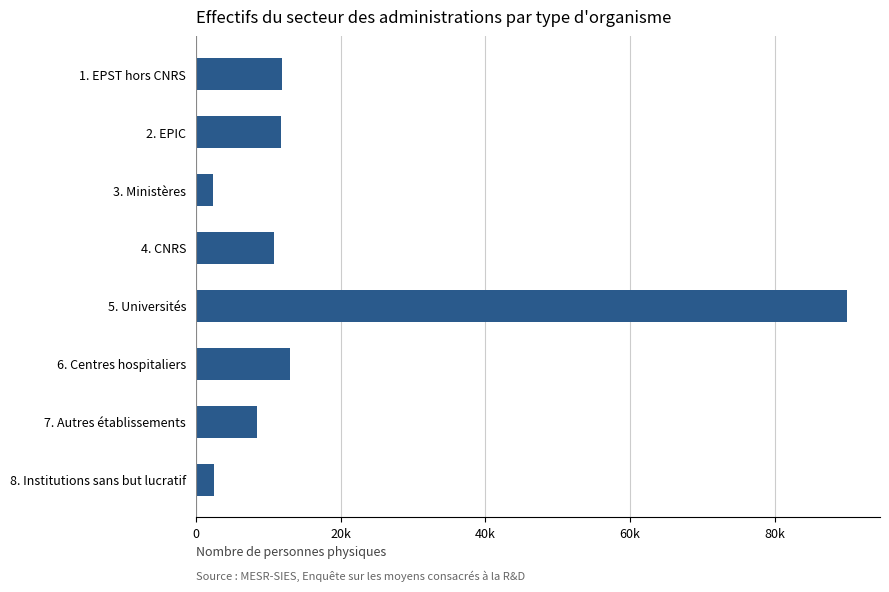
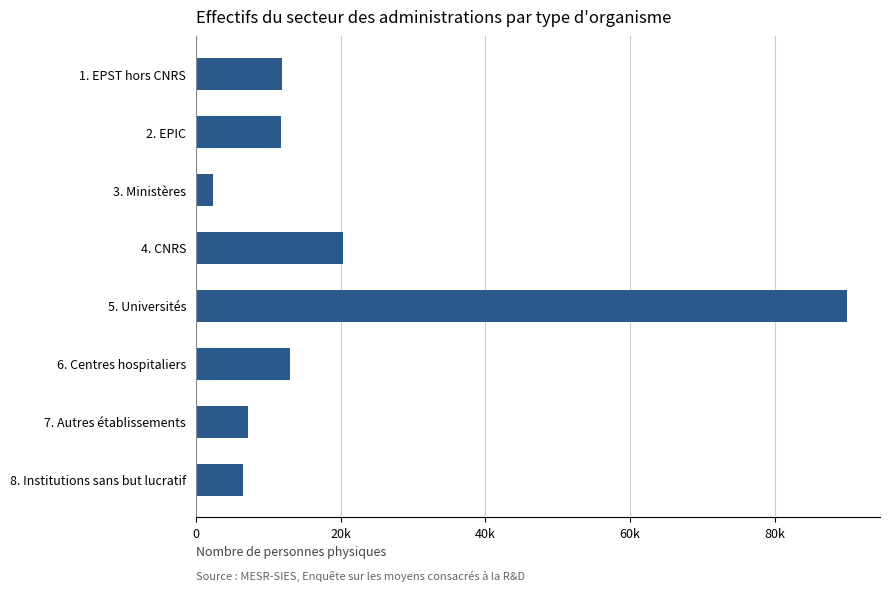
4. CNRS: 11000 -> 20000
7. Autres établissements: 8000 -> 7000
8. Institutions sans but lucratif: 2000 -> 6000
